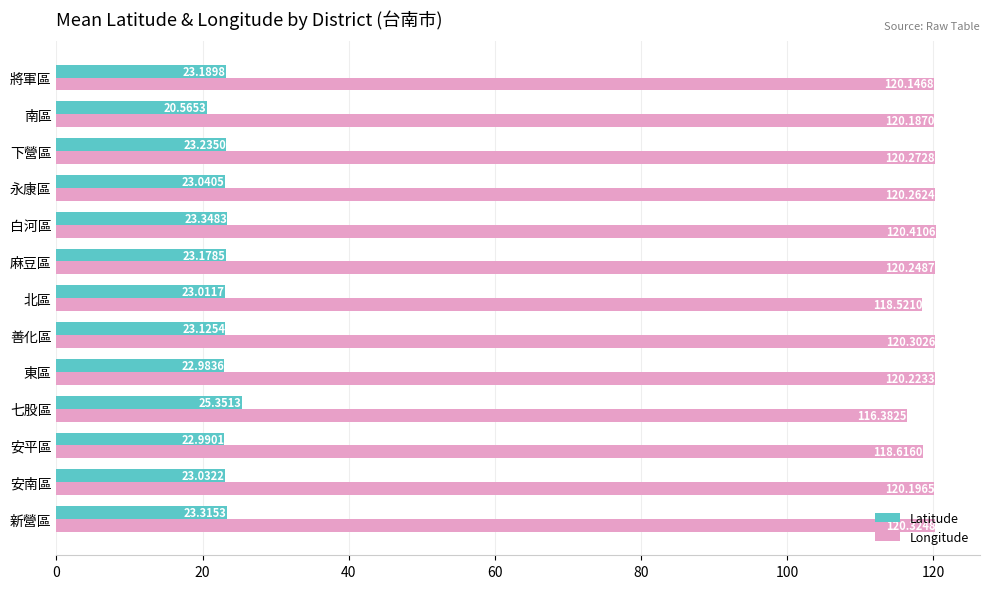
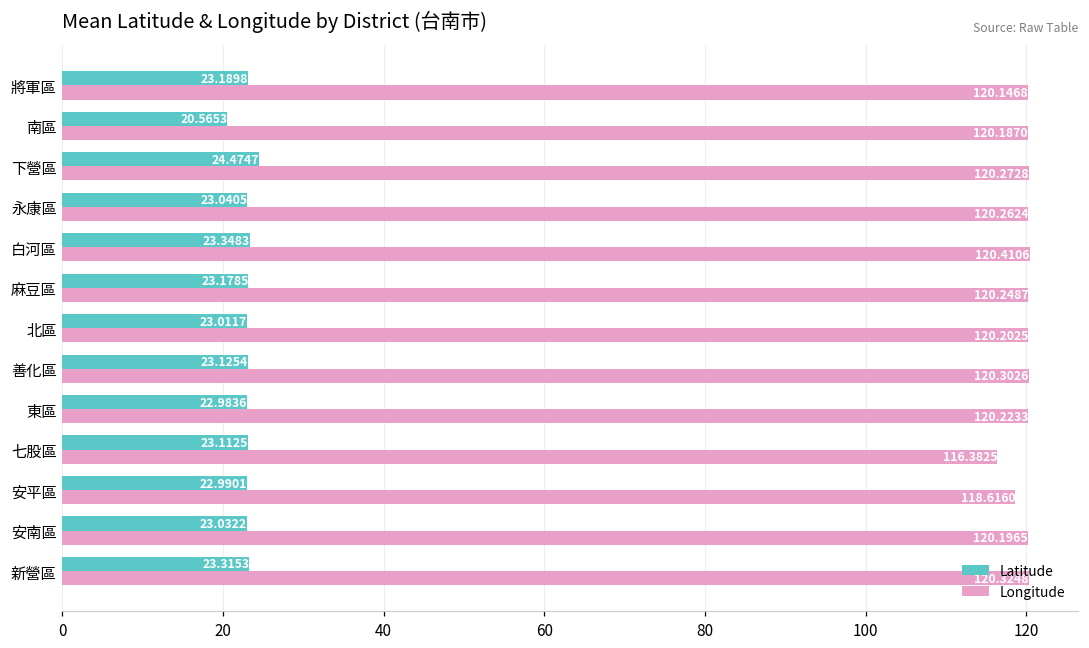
Latitude, 下營區: 23.2350 -> 24.4747
Longitude, 北區: 118.5210 -> 120.2025
Latitude, 七股區: 25.3513 -> 23.1125
